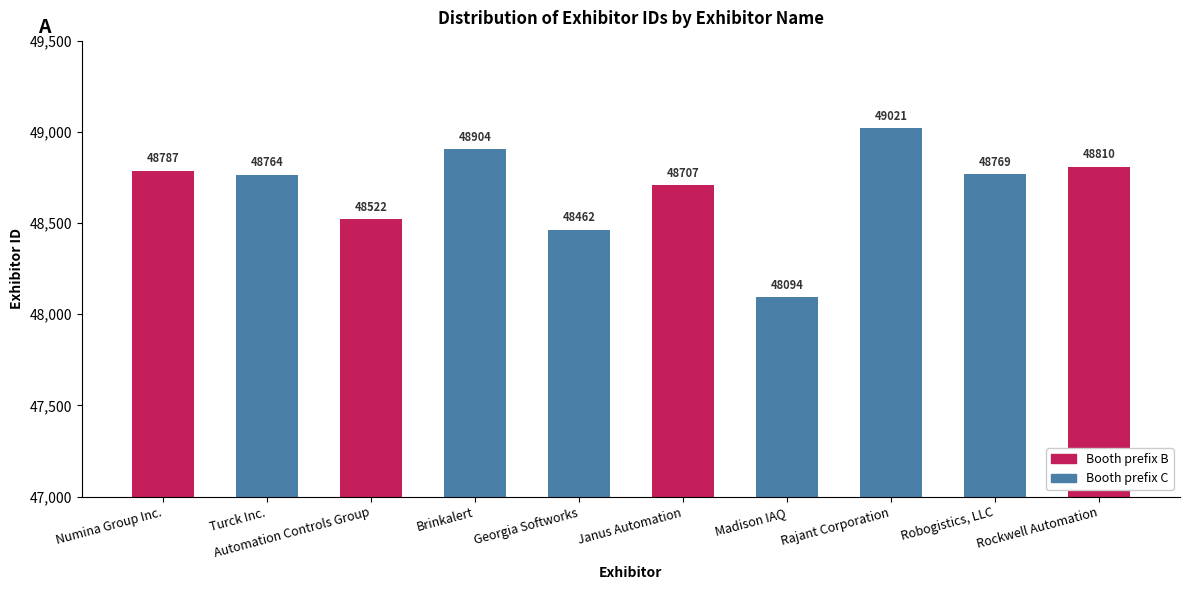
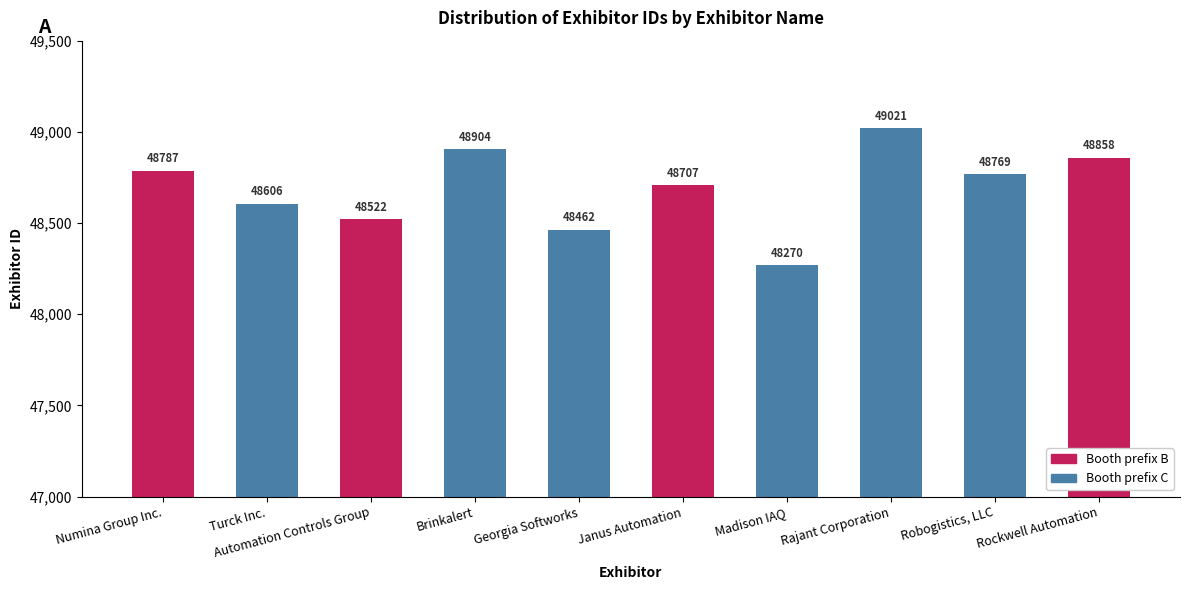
Booth prefix C, Turck Inc.: 48764 -> 48606
Booth prefix C, Madison IAQ: 48094 -> 48270
Booth prefix B, Rockwell Automation: 48810 -> 48858
